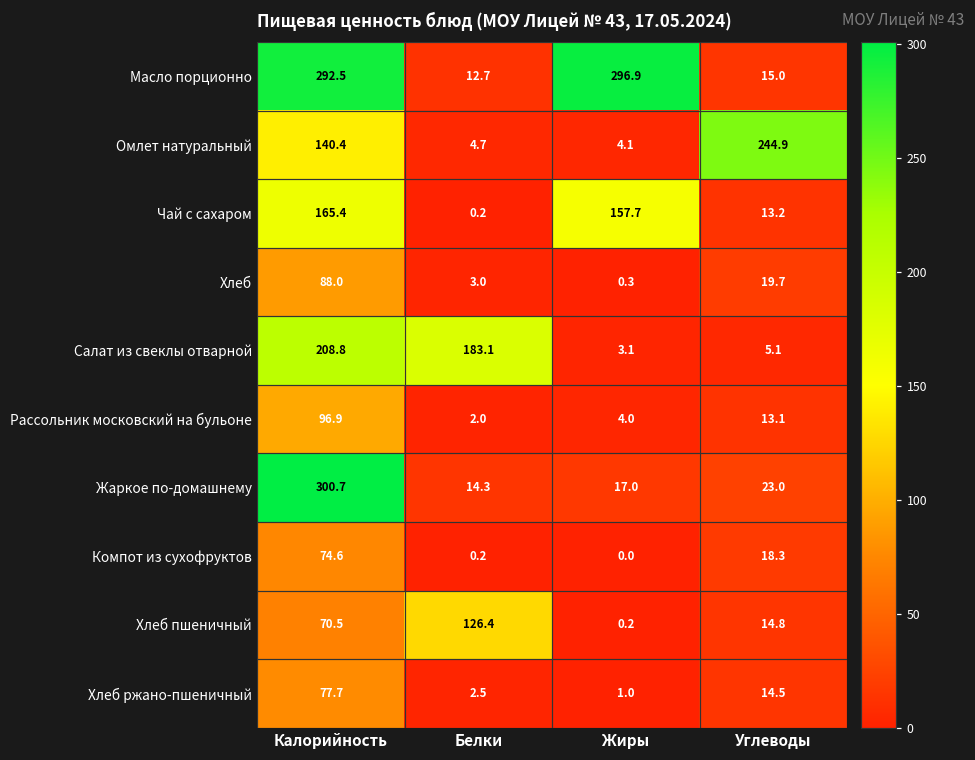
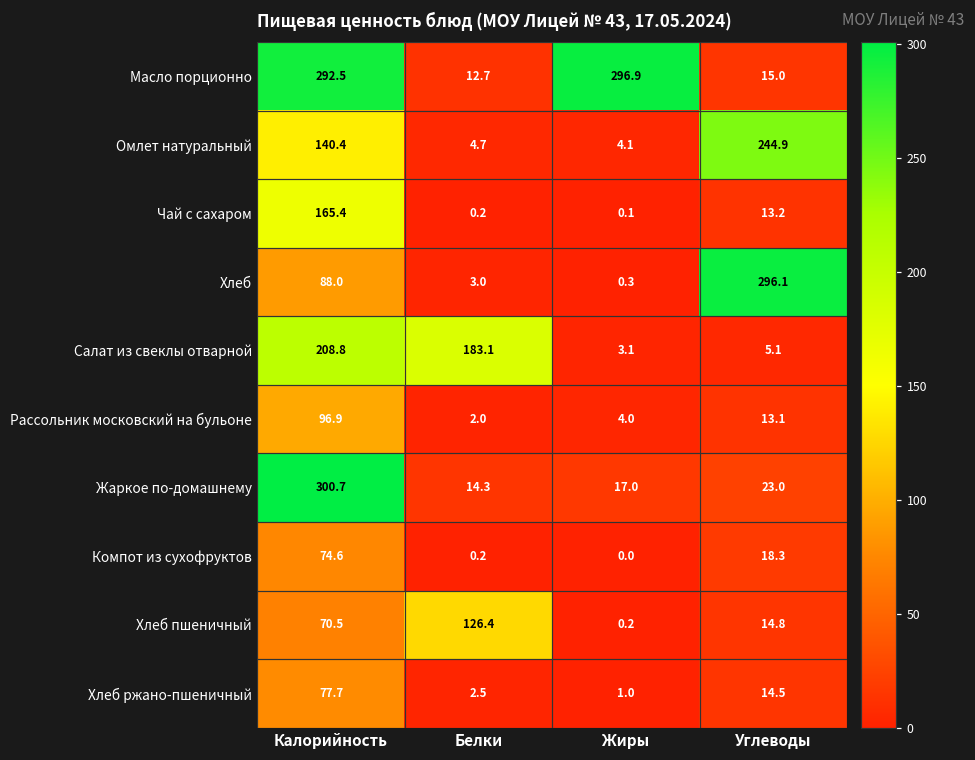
Чай с сахаром, Жиры: 157.7 -> 0.1
Хлеб, Углеводы: 19.7 -> 296.1
